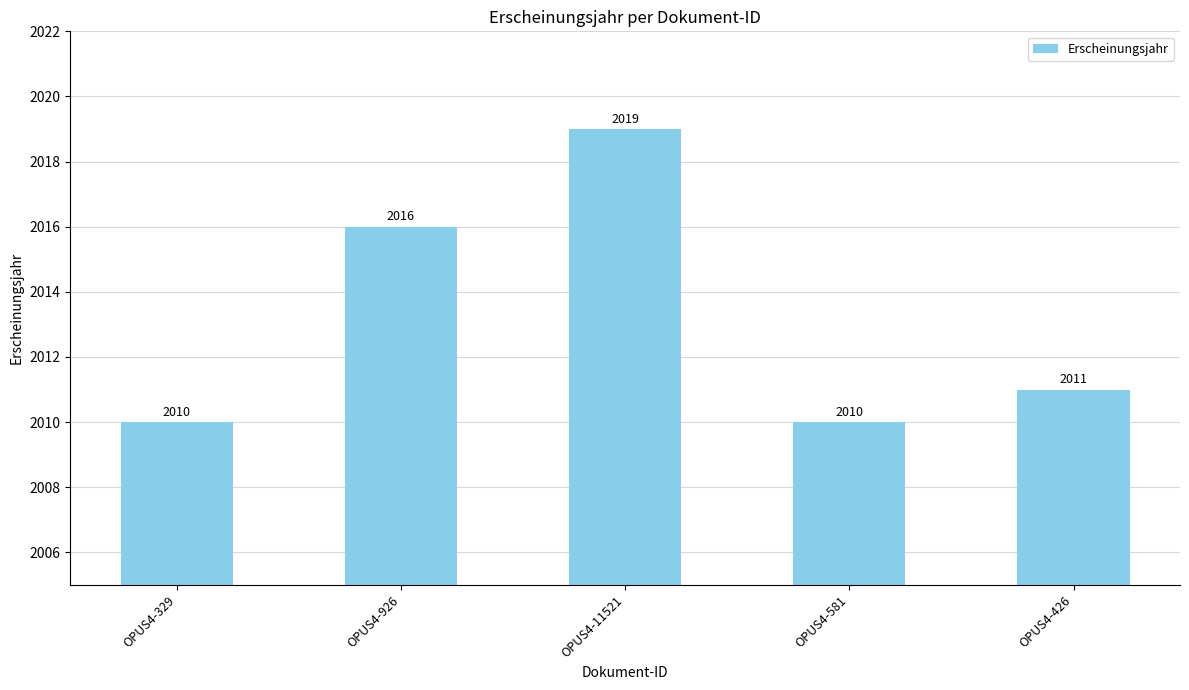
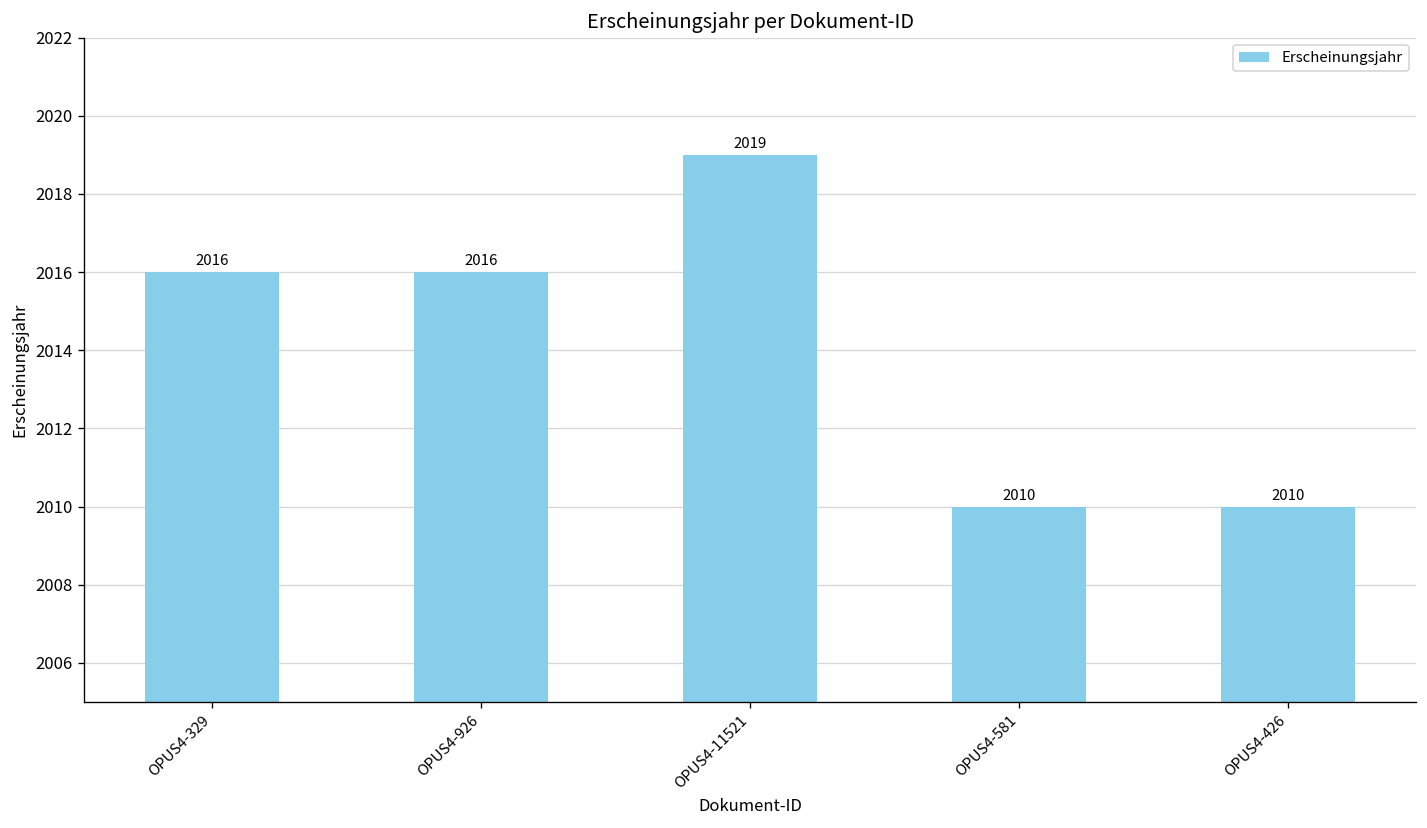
OPUS4-329: 2010 -> 2016
OPUS4-426: 2011 -> 2010
